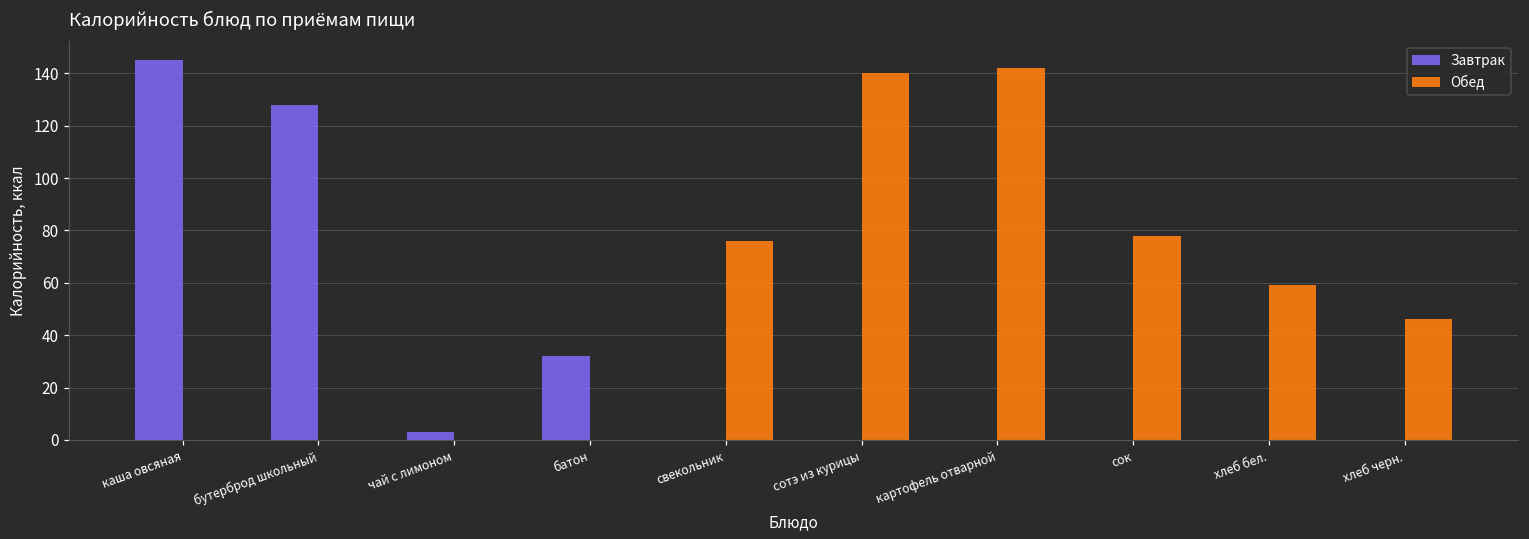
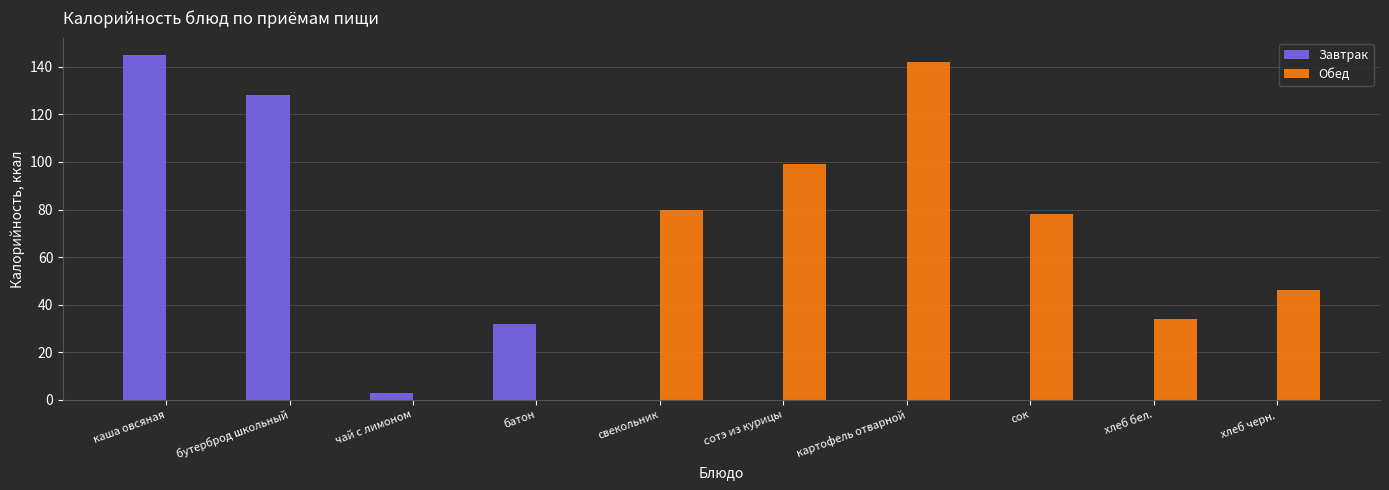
Обед, свекольник: 76 -> 80
Обед, сотэ из курицы: 140 -> 99
Обед, хлеб бел.: 59 -> 34
